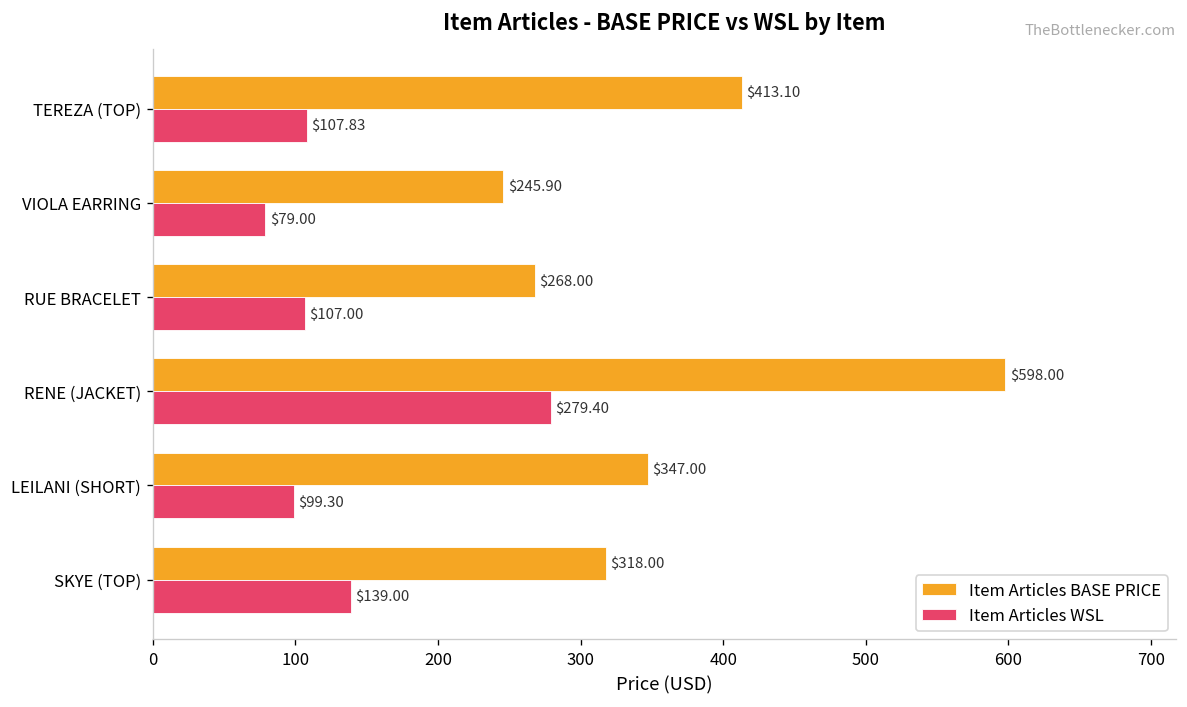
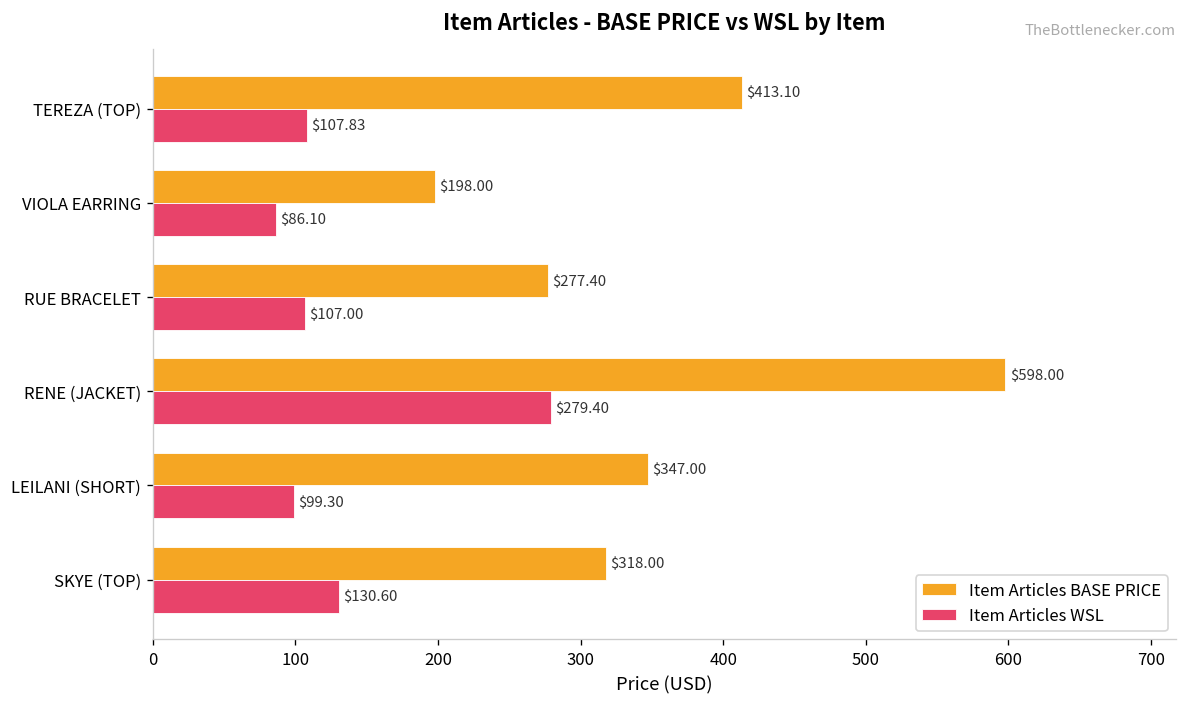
Item Articles BASE PRICE, VIOLA EARRING: $245.90 -> $198.00
Item Articles WSL, VIOLA EARRING: $79.00 -> $86.10
Item Articles BASE PRICE, RUE BRACELET: $268.00 -> $277.40
Item Articles WSL, SKYE (TOP): $139.00 -> $130.60
